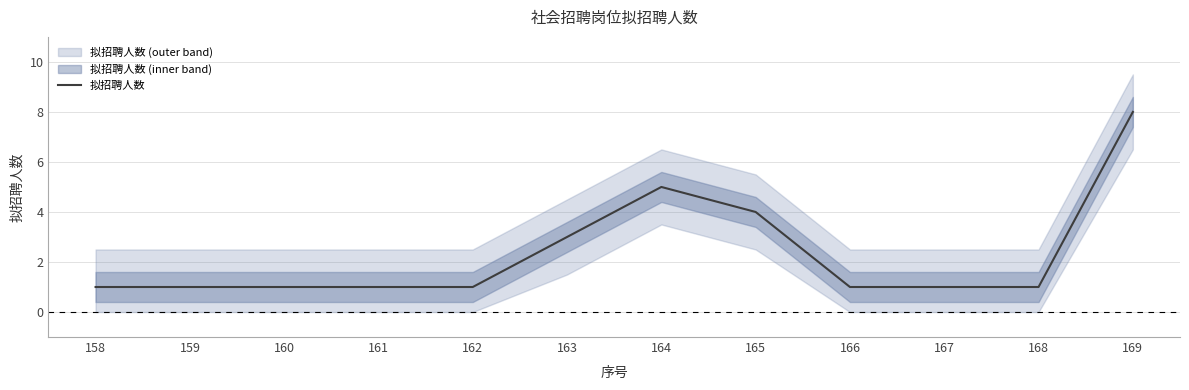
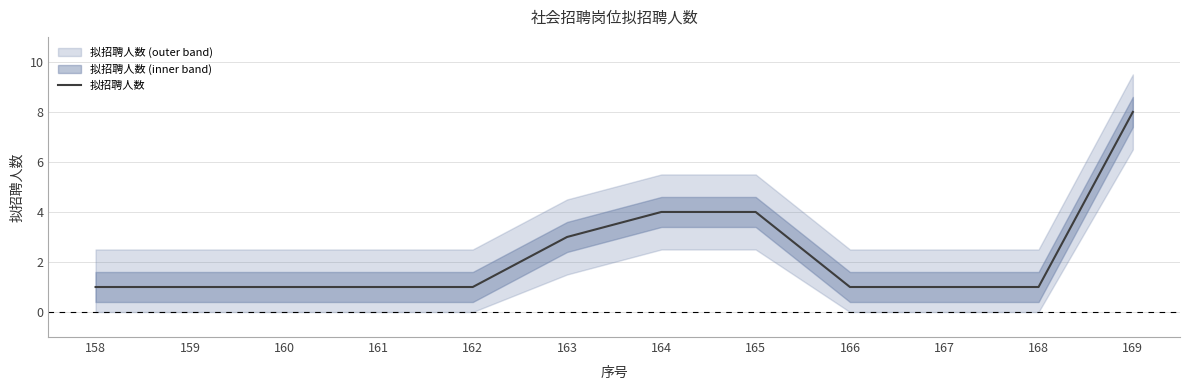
拟招聘人数, 164: 5 -> 4
